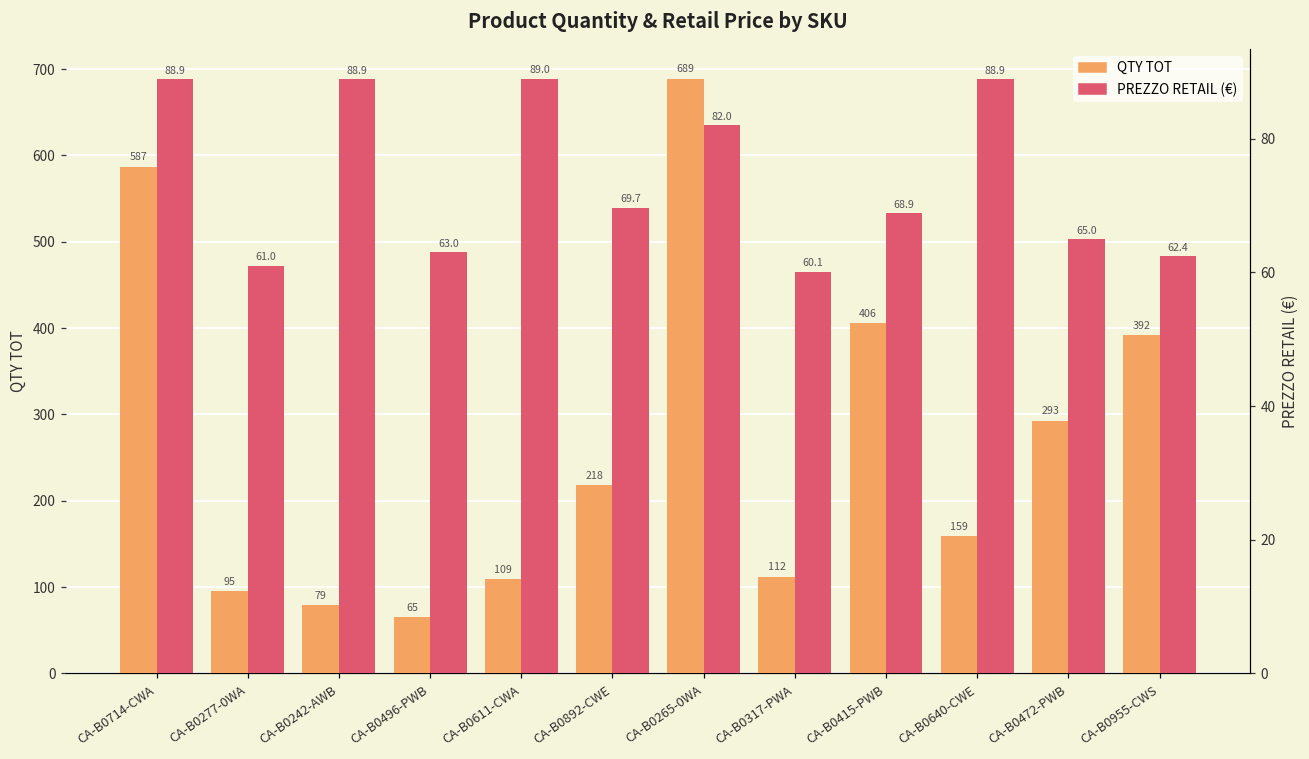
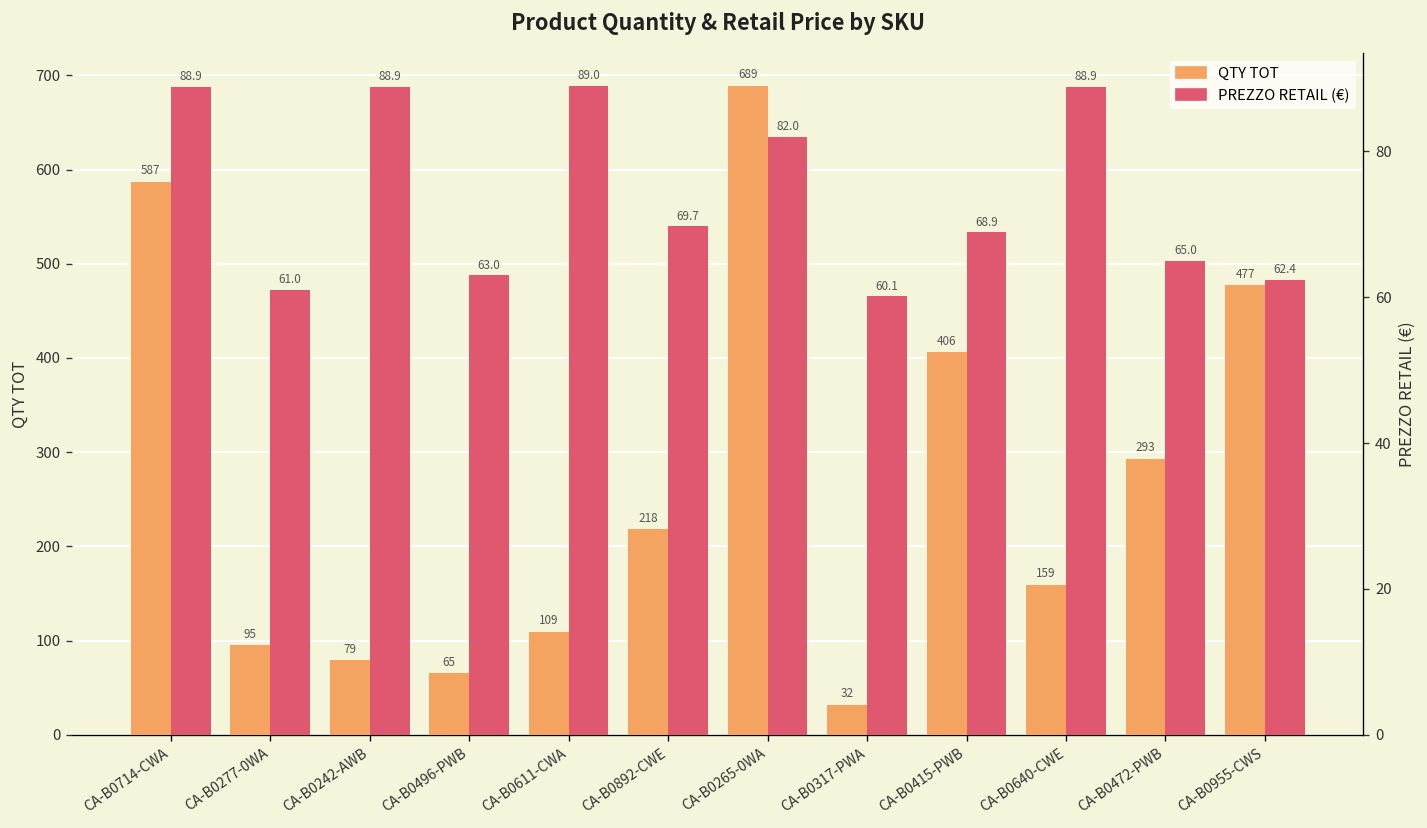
QTY TOT, CA-B0317-PWA: 112 -> 32
QTY TOT, CA-B0955-CWS: 392 -> 477
